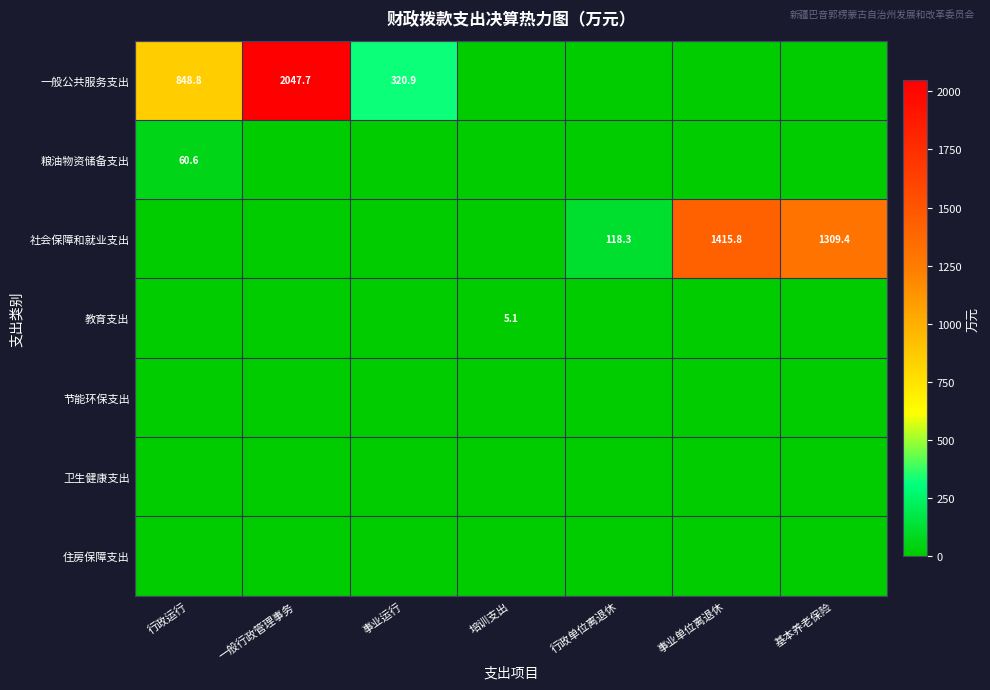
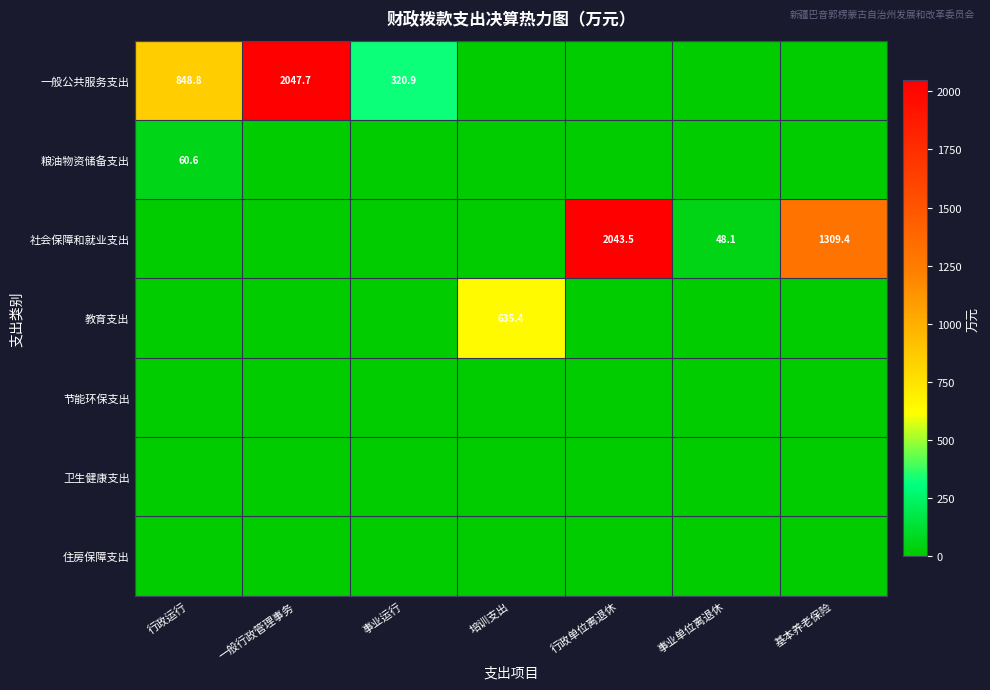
社会保障和就业支出, 行政单位离退休: 118.3 -> 2043.5
社会保障和就业支出, 事业单位离退休: 1415.8 -> 48.1
教育支出, 培训支出: 5.1 -> 635.4
